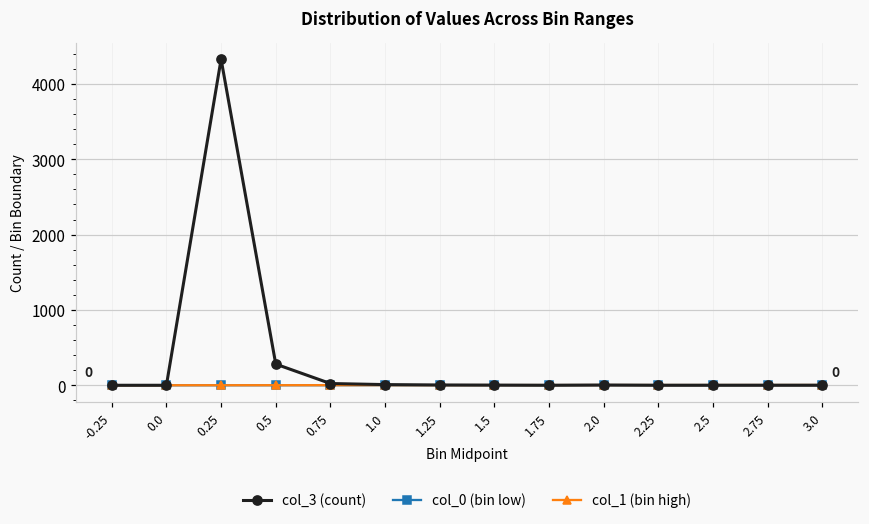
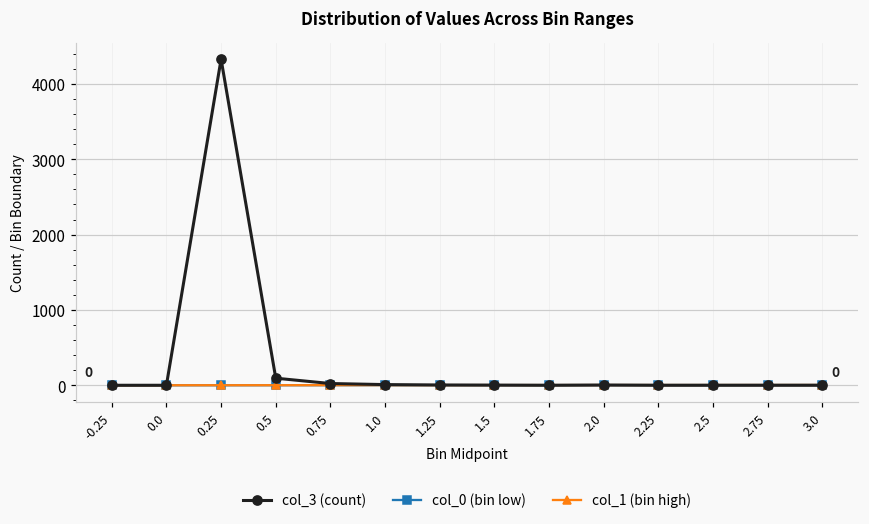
col_3 (count), 0.5: 300 -> 100
